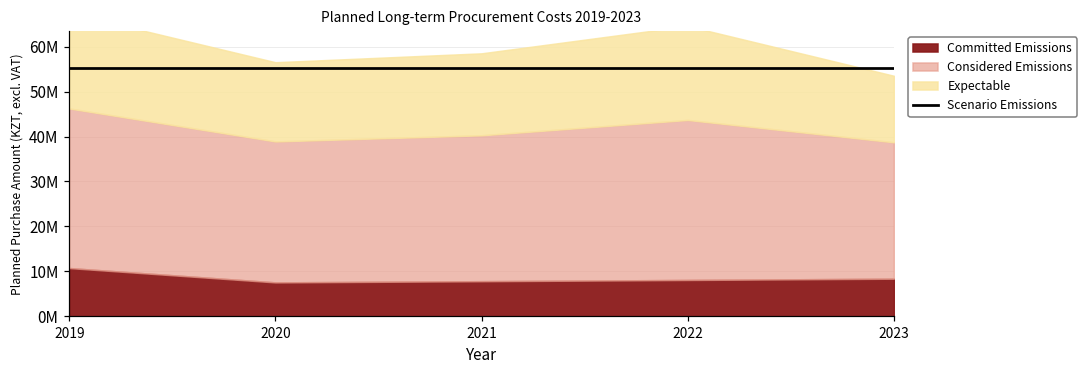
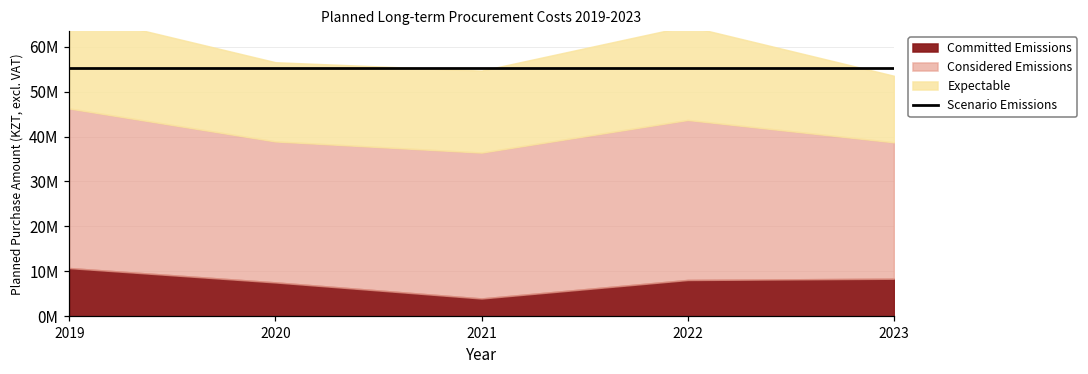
Committed Emissions, 2021: 8000000 -> 4000000
